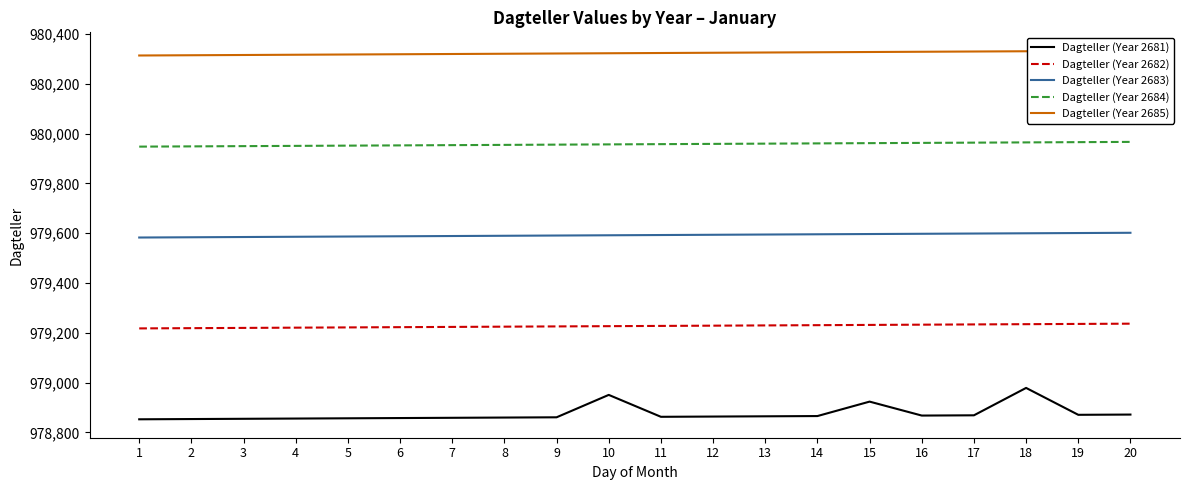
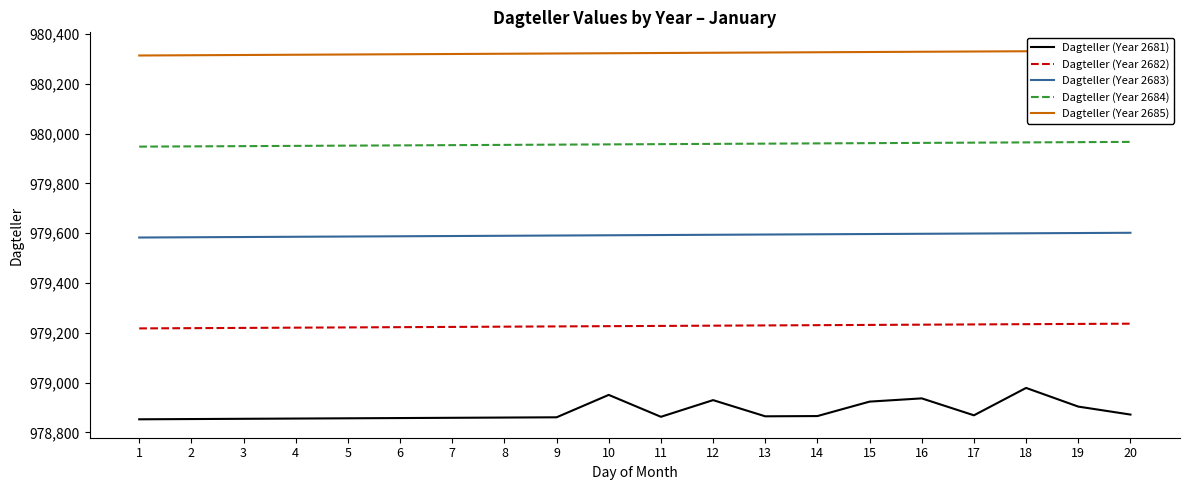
Dagteller (Year 2681), 12: 978,860 -> 978,930
Dagteller (Year 2681), 16: 978,870 -> 978,940
Dagteller (Year 2681), 19: 978,870 -> 978,900
